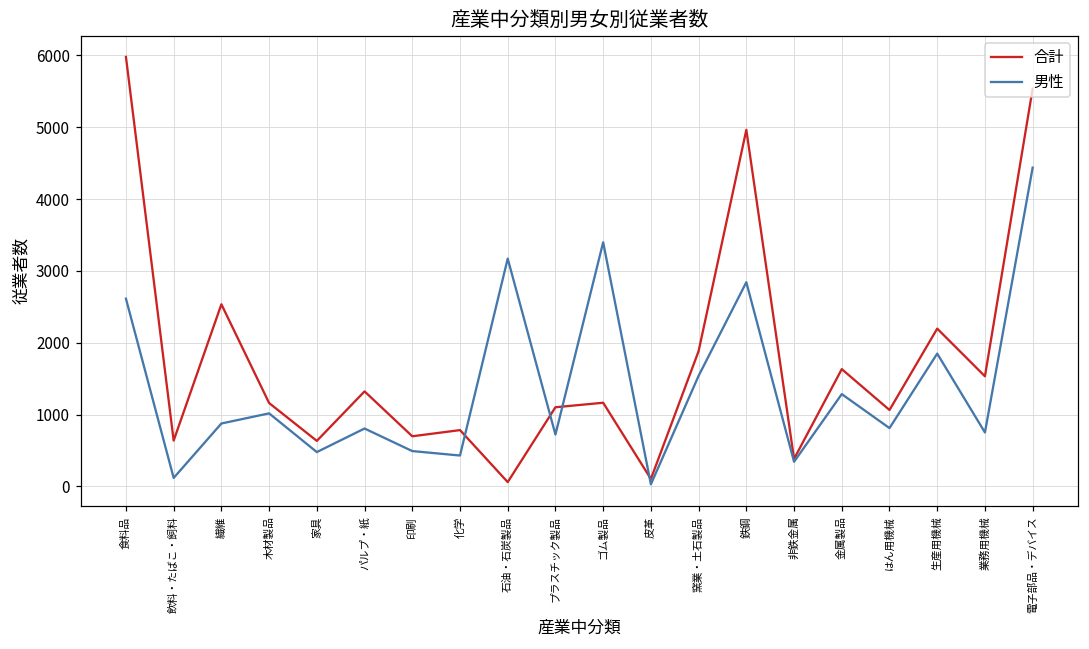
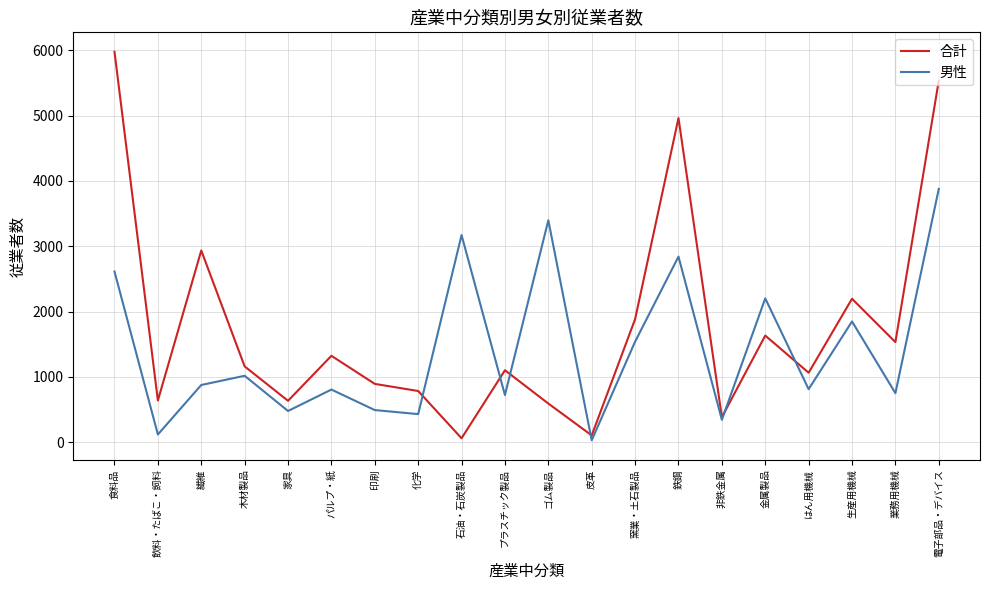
合計, 繊維: 2500 -> 2900
合計, 印刷: 700 -> 900
合計, ゴム製品: 1200 -> 600
男性, 金属製品: 1300 -> 2200
男性, 電子部品・デバイス: 4400 -> 3900
